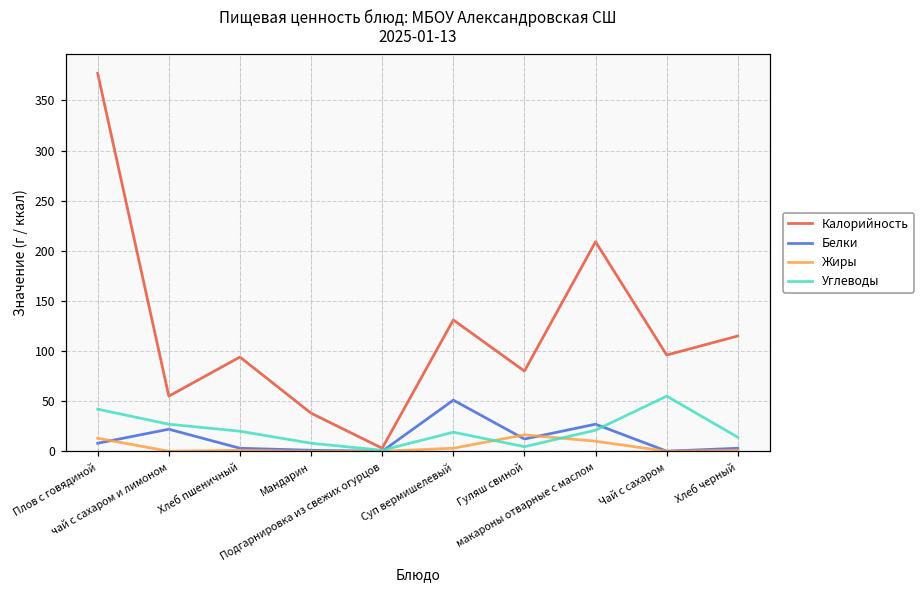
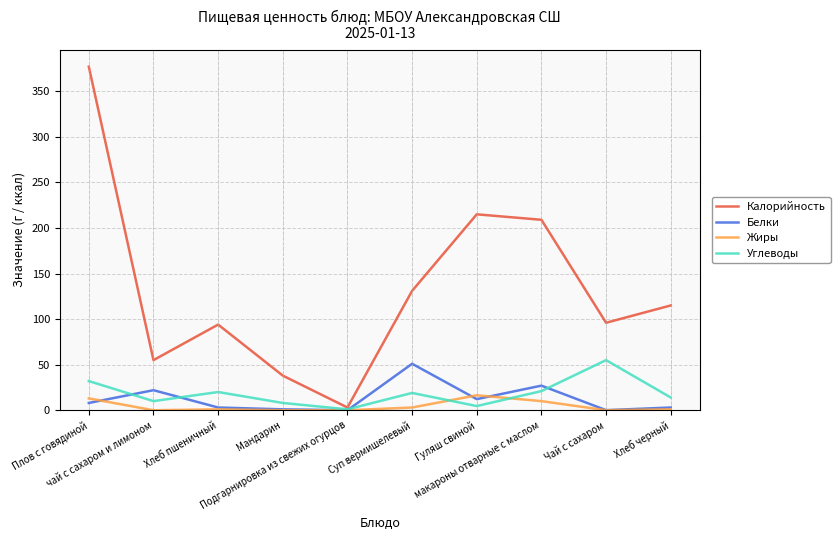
Углеводы, Плов с говядиной: 40 -> 30
Углеводы, чай с сахаром и лимоном: 30 -> 10
Калорийность, Гуляш свиной: 80 -> 220
